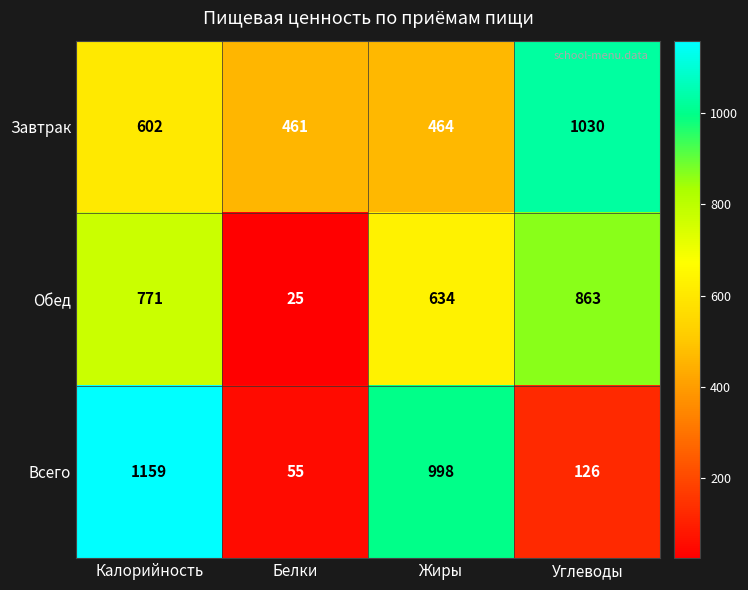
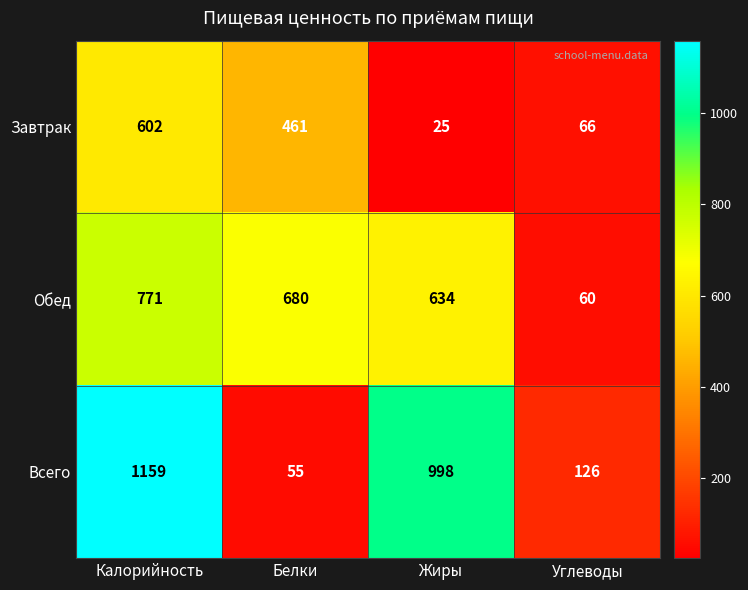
Завтрак, Жиры: 464 -> 25
Завтрак, Углеводы: 1030 -> 66
Обед, Белки: 25 -> 680
Обед, Углеводы: 863 -> 60
